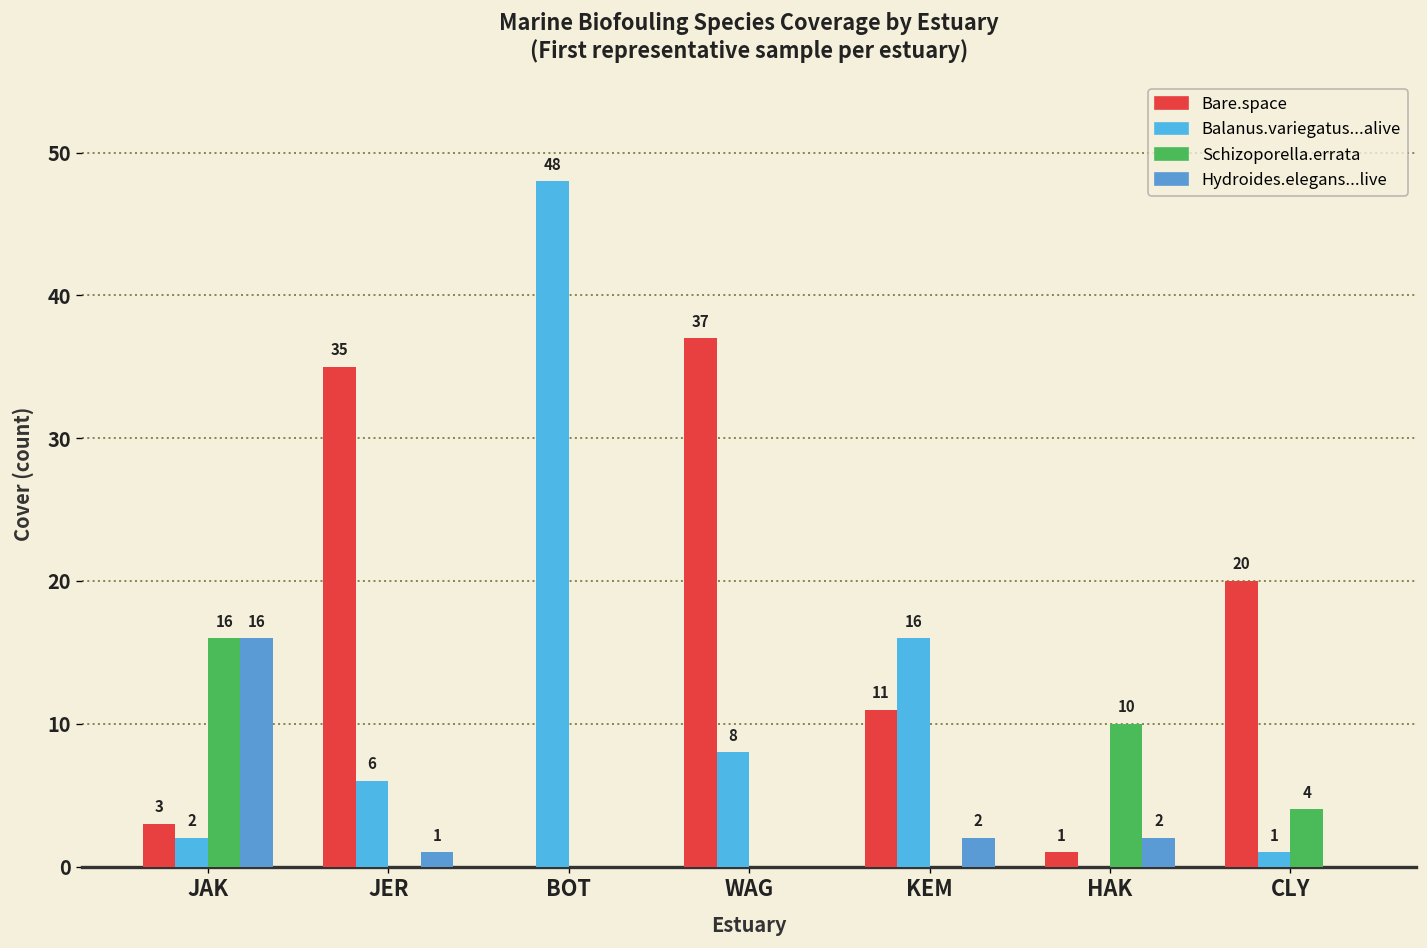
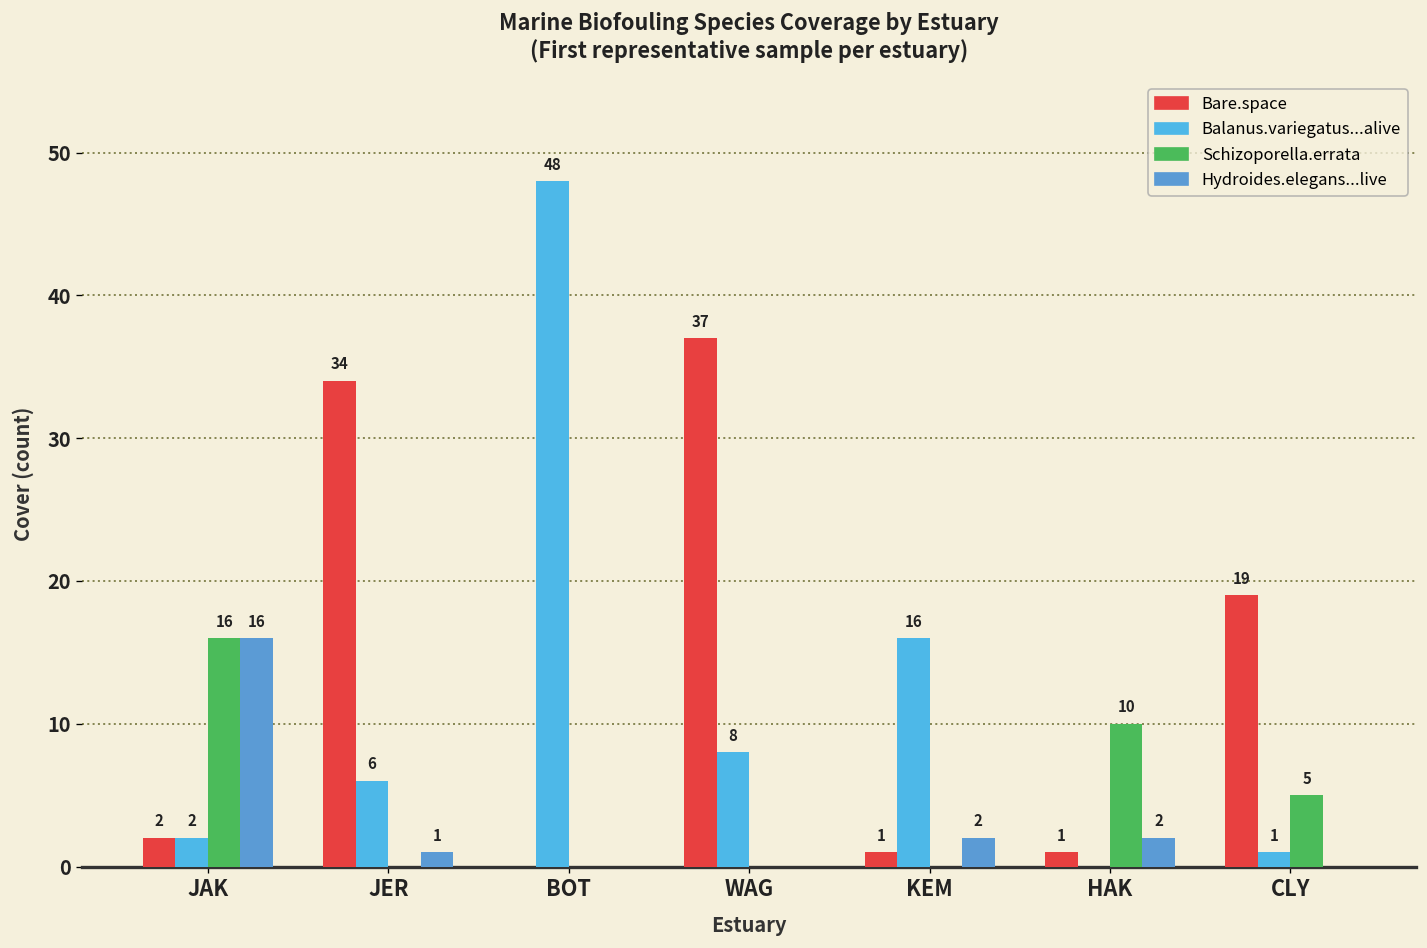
Bare.space, JAK: 3 -> 2
Bare.space, JER: 35 -> 34
Bare.space, KEM: 11 -> 1
Bare.space, CLY: 20 -> 19
Schizoporella.errata, CLY: 4 -> 5
